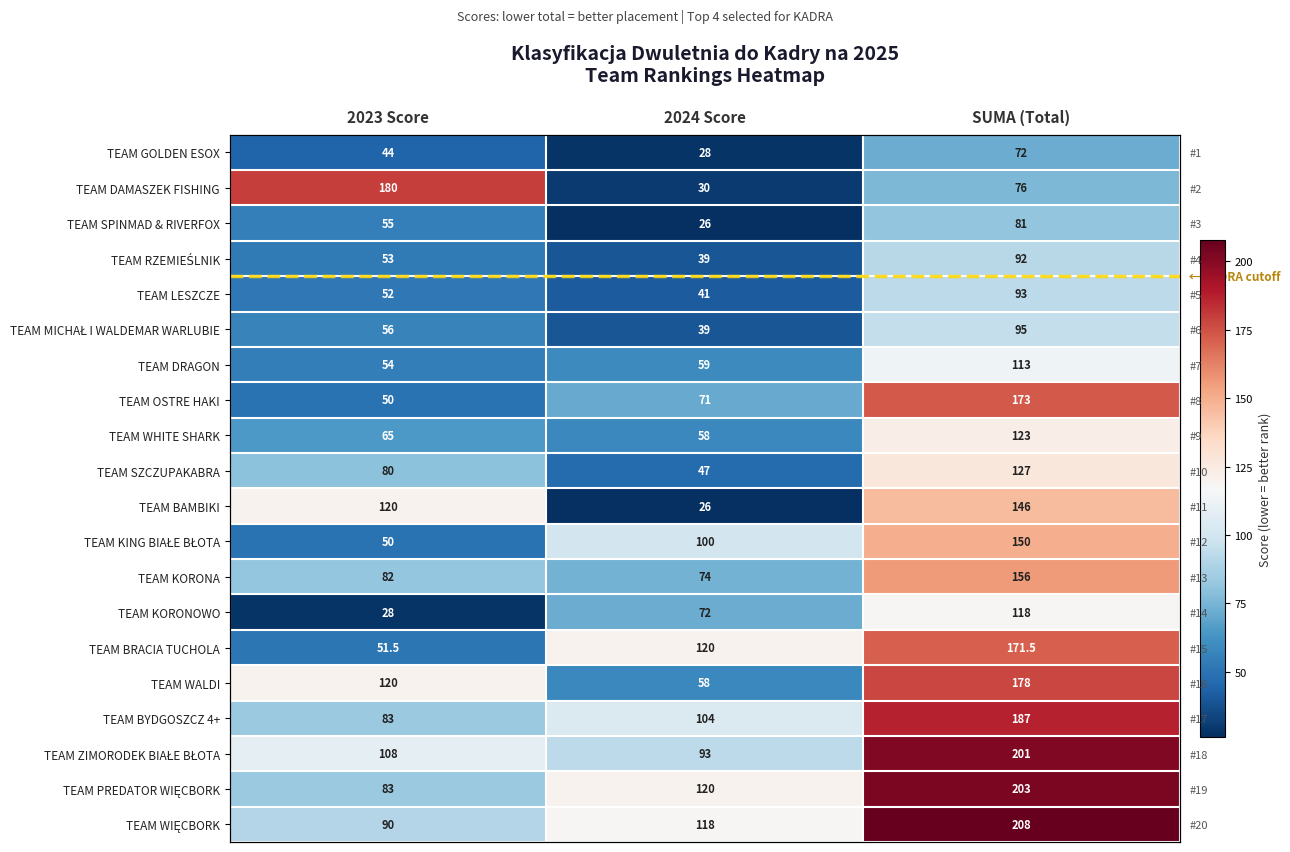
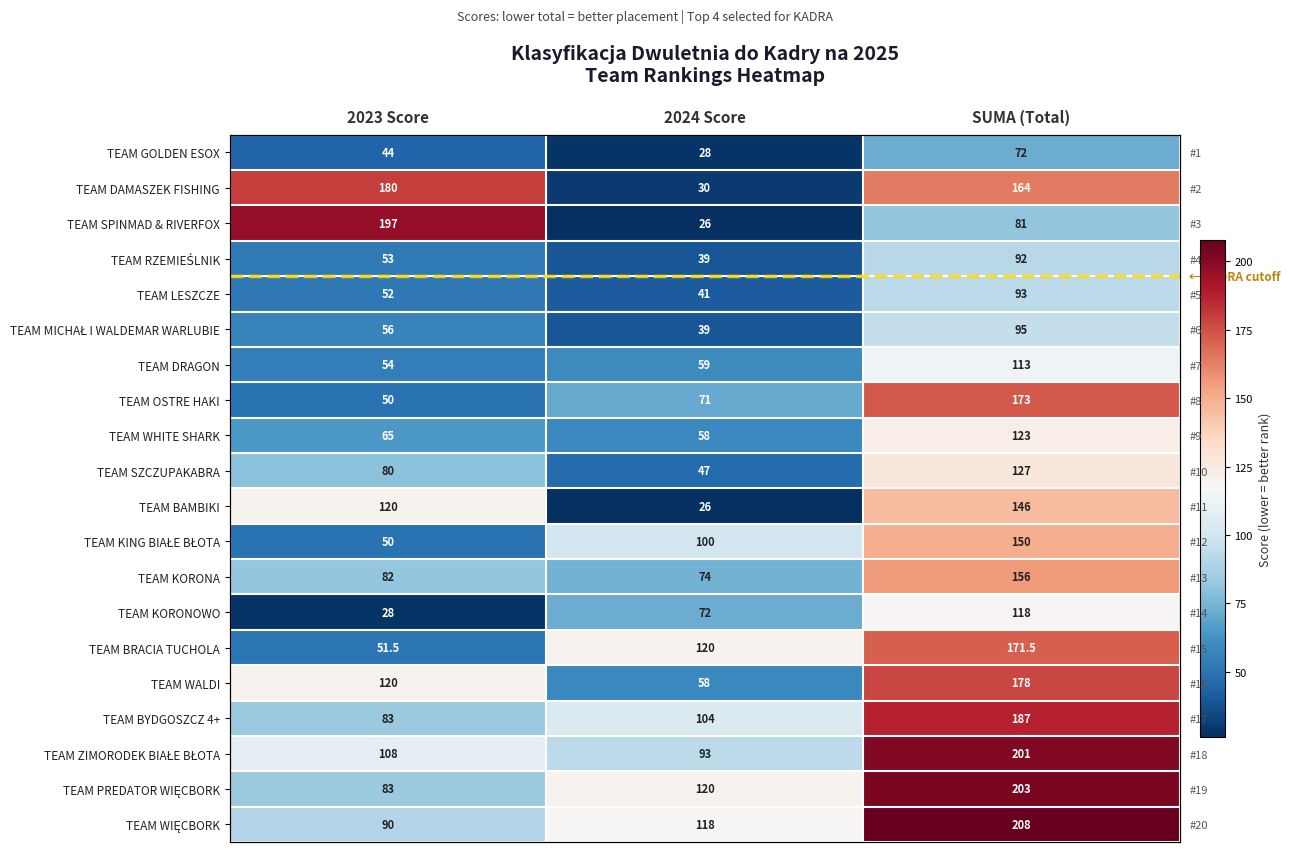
TEAM DAMASZEK FISHING, SUMA (Total): 76 -> 164
TEAM SPINMAD & RIVERFOX, 2023 Score: 55 -> 197
